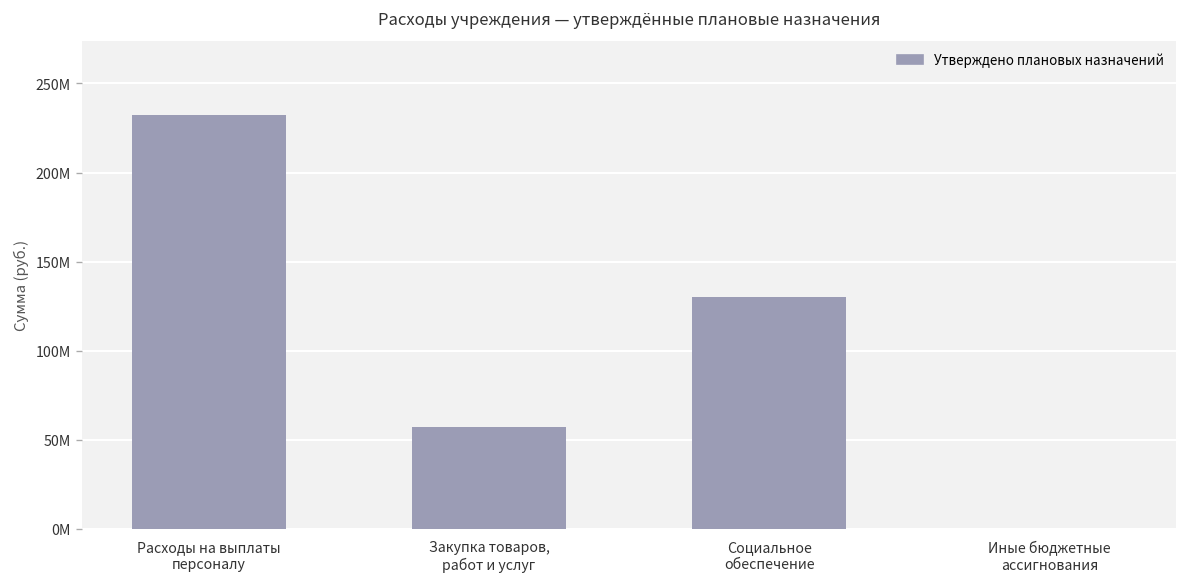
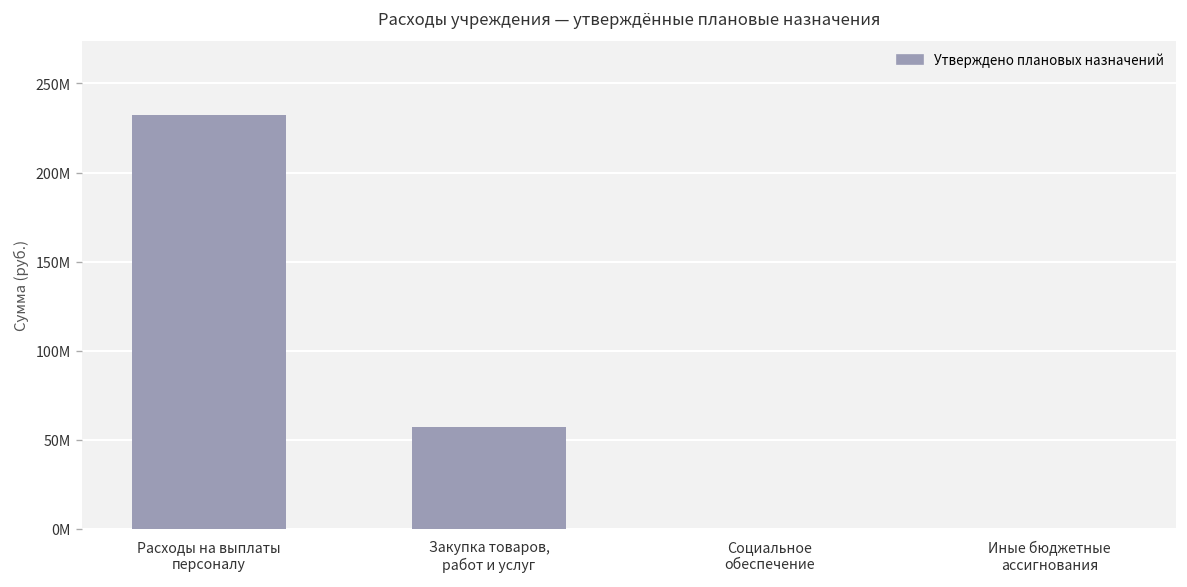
Социальное обеспечение: 130000000 -> 0
